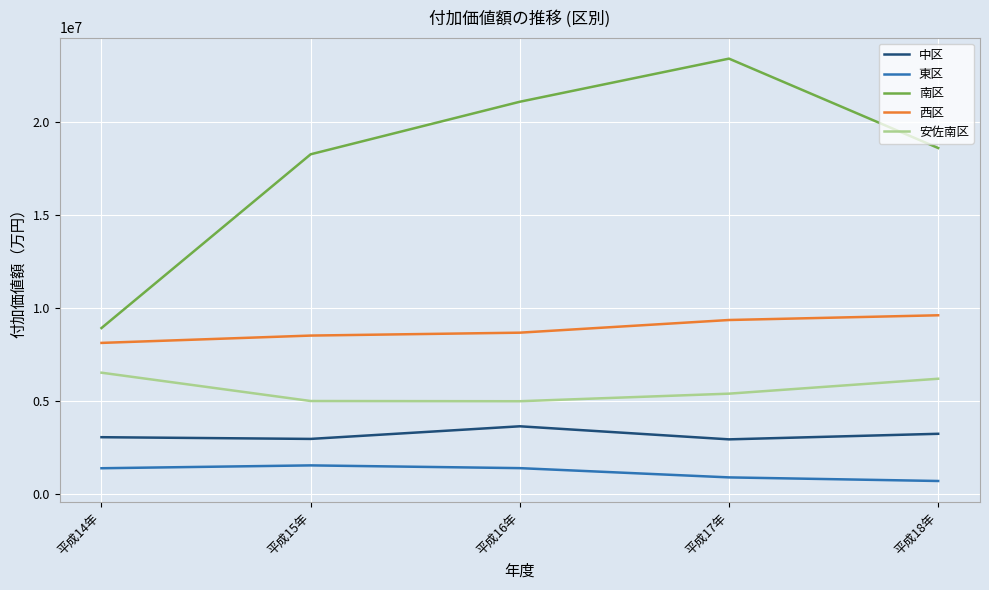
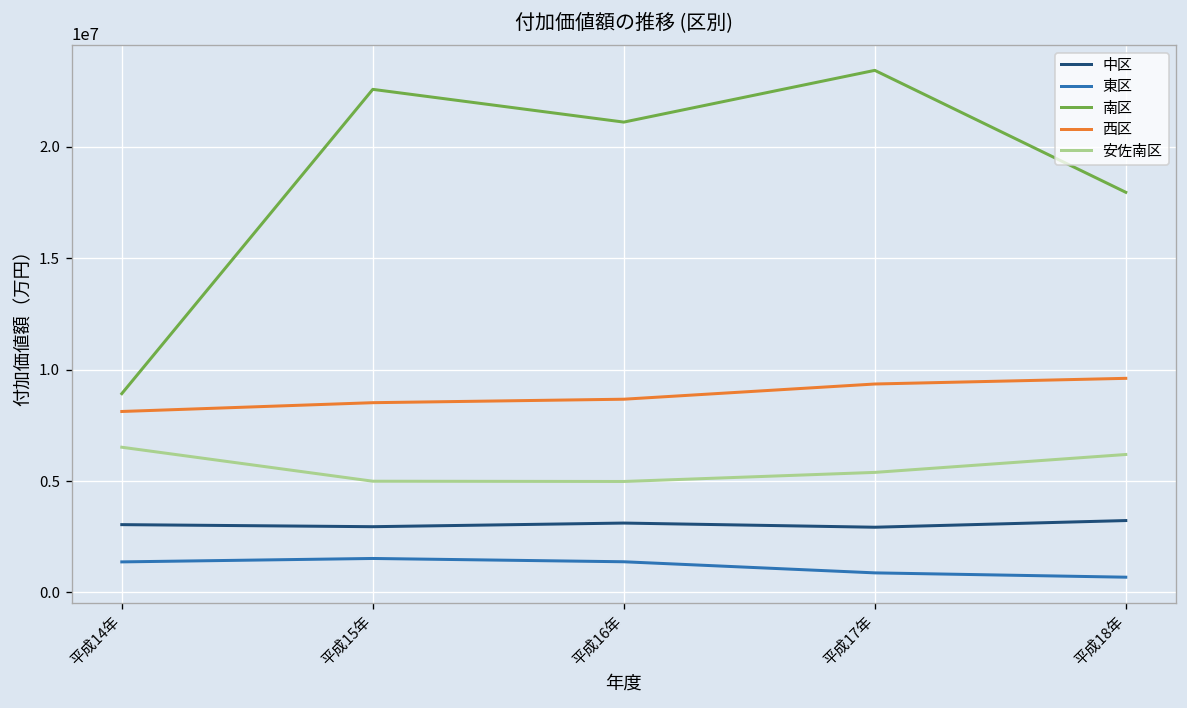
南区, 平成15年: 18300000 -> 22600000
中区, 平成16年: 3600000 -> 3100000
南区, 平成18年: 18600000 -> 18000000
